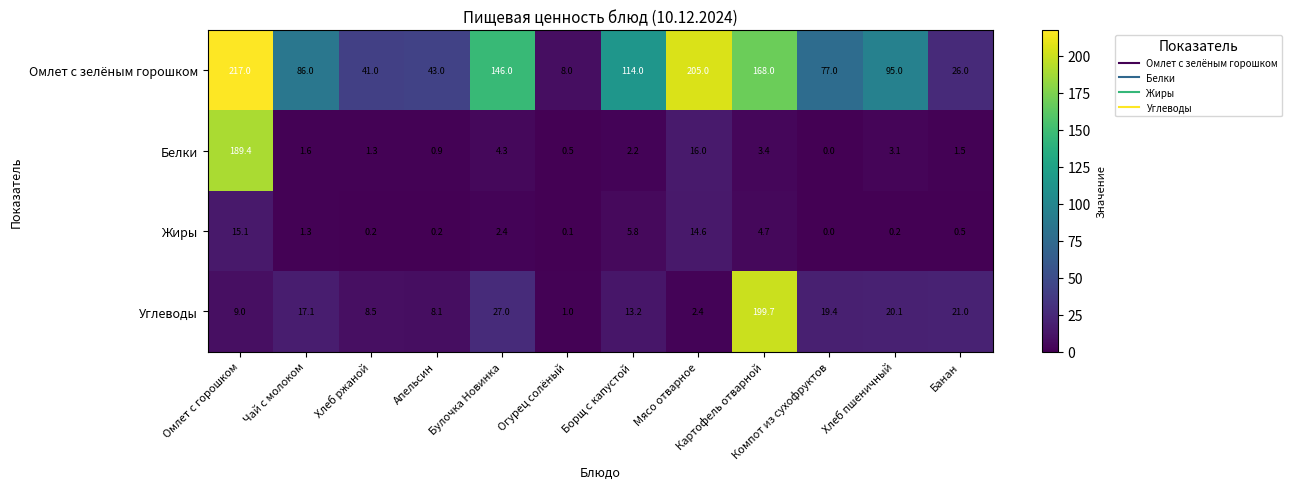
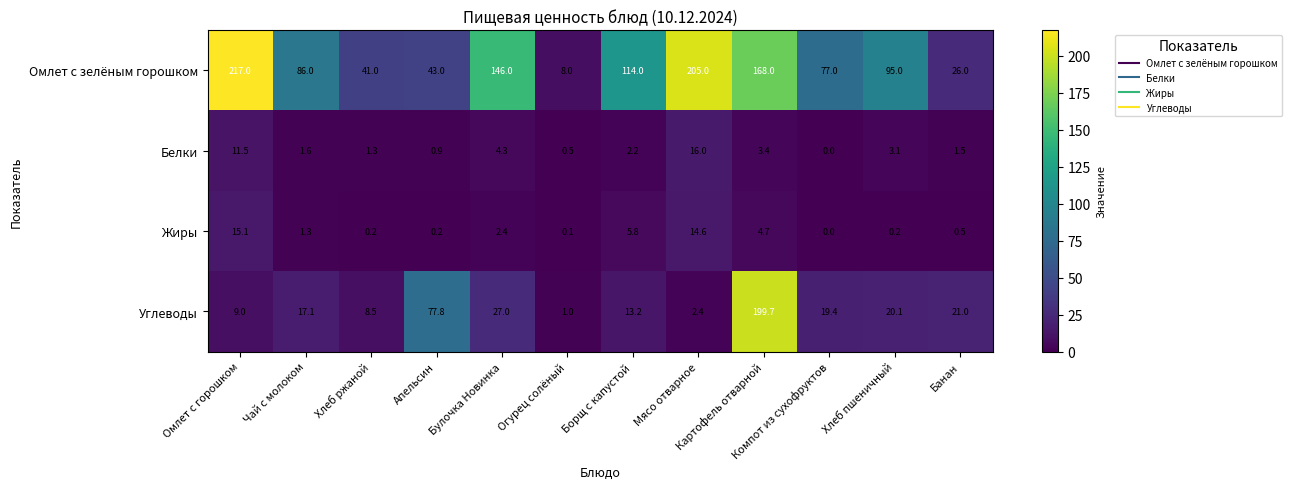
Белки, Омлет с горошком: 189.4 -> 11.5
Углеводы, Апельсин: 8.1 -> 77.8
